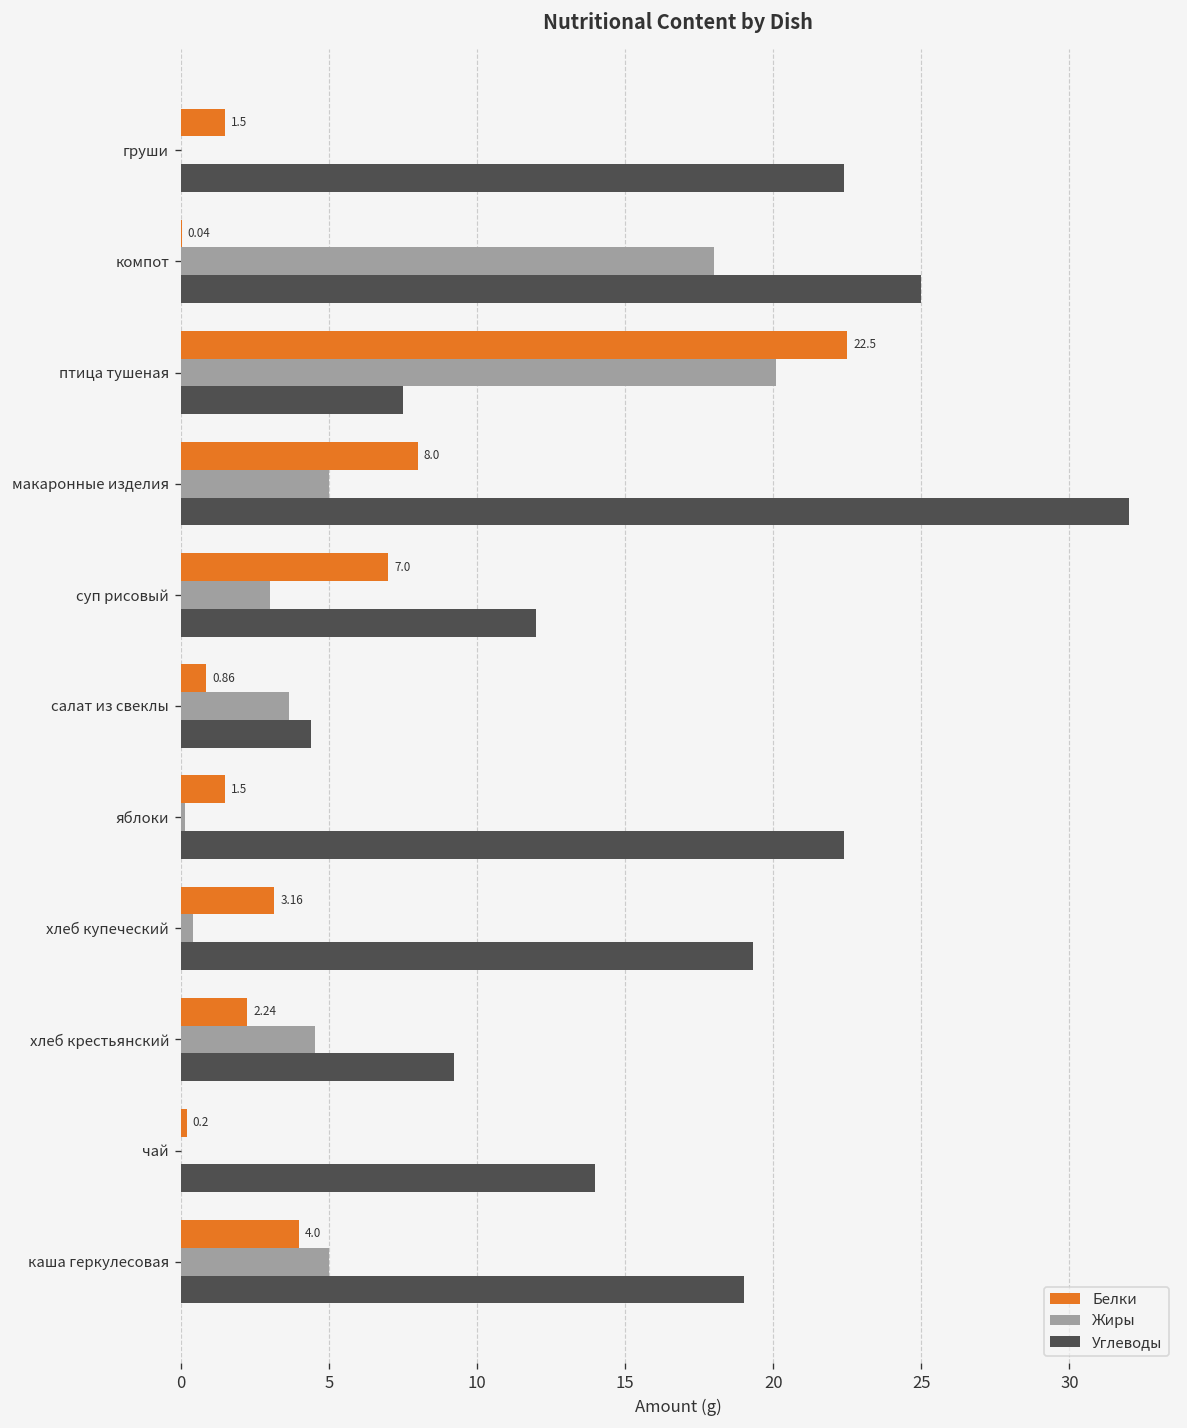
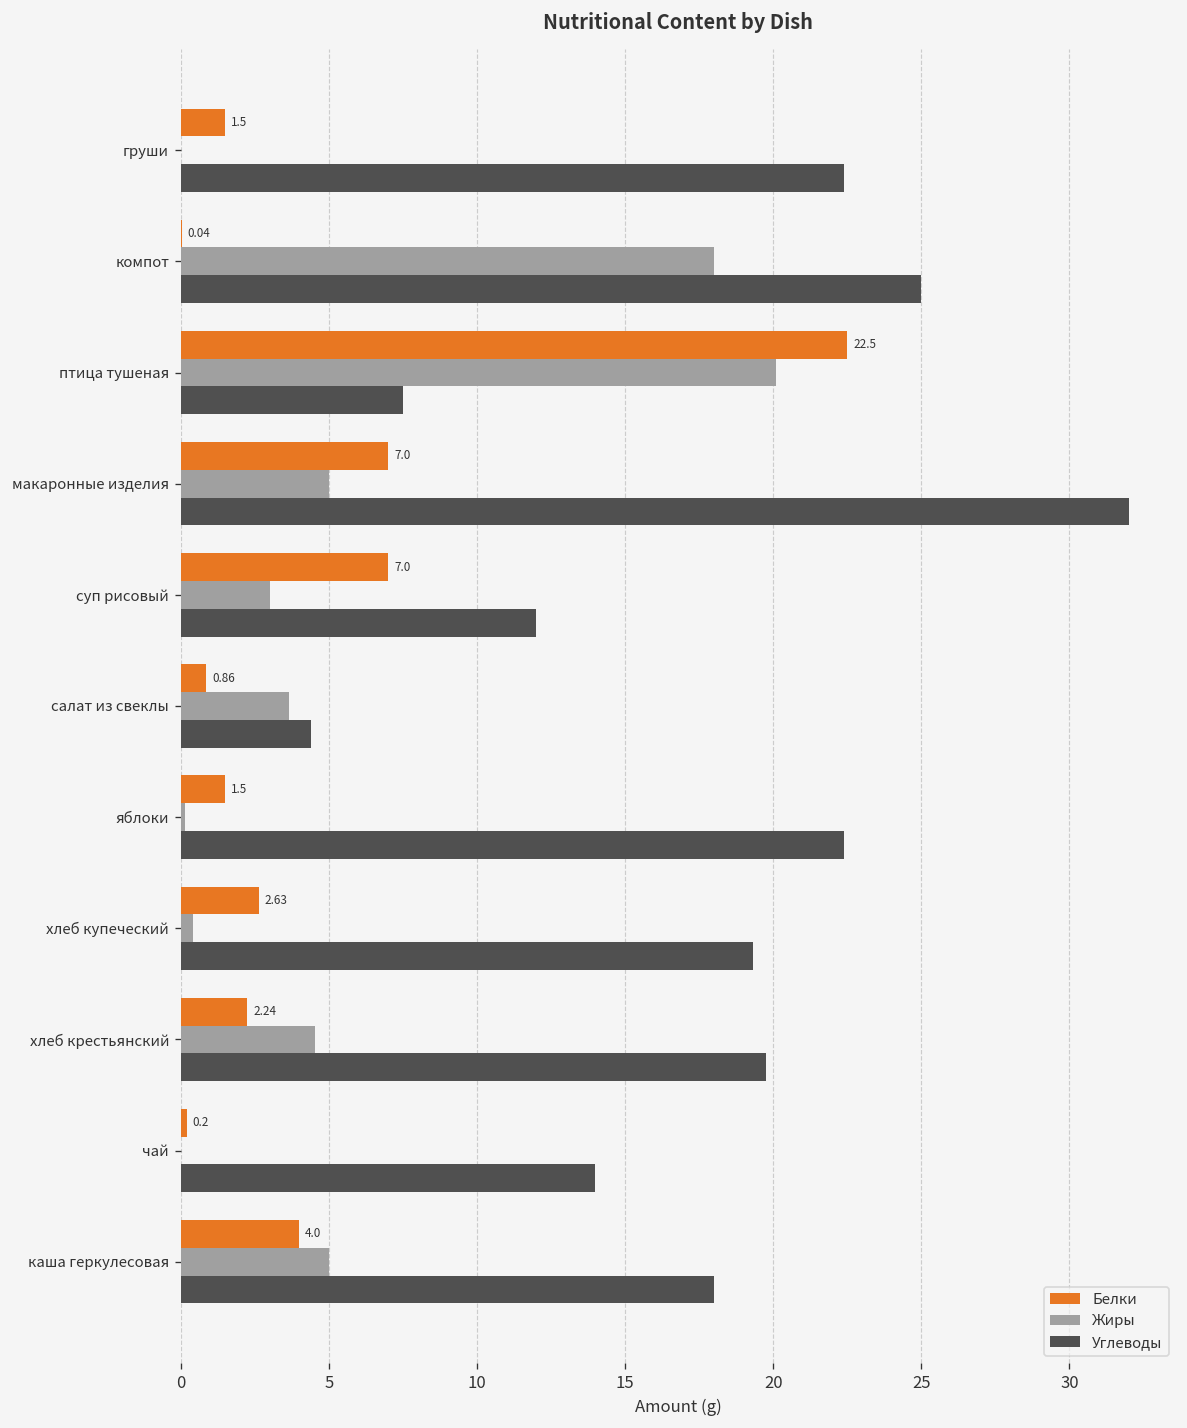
Белки, макаронные изделия: 8.0 -> 7.0
Белки, хлеб купеческий: 3.16 -> 2.63
Углеводы, хлеб крестьянский: 9.2 -> 19.8
Углеводы, каша геркулесовая: 19 -> 18
